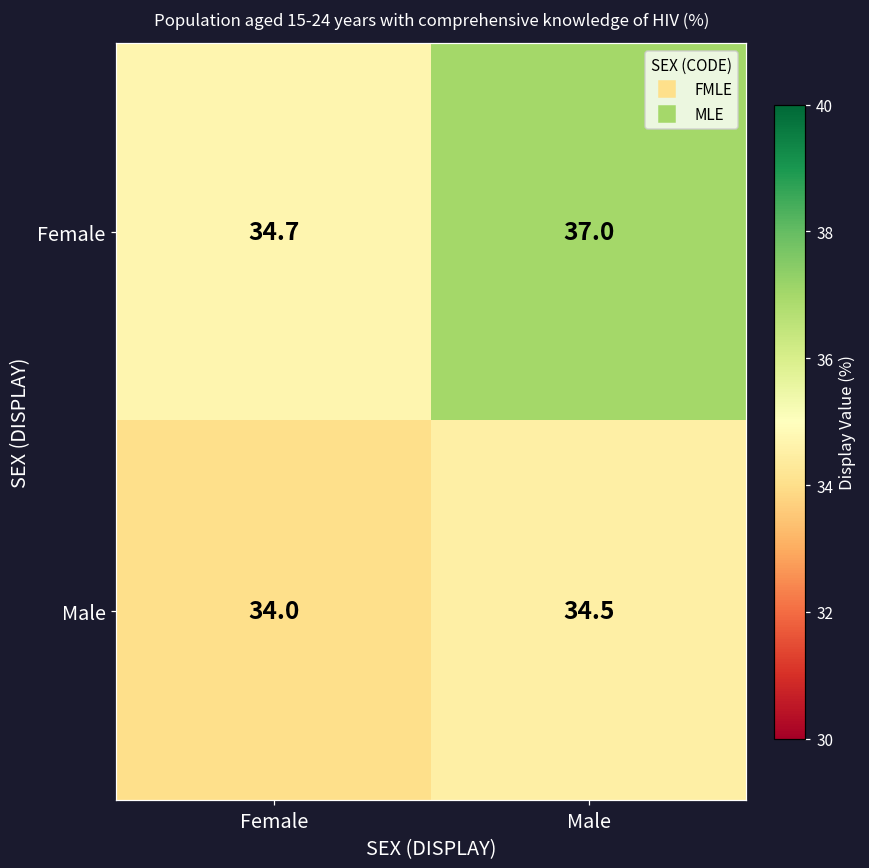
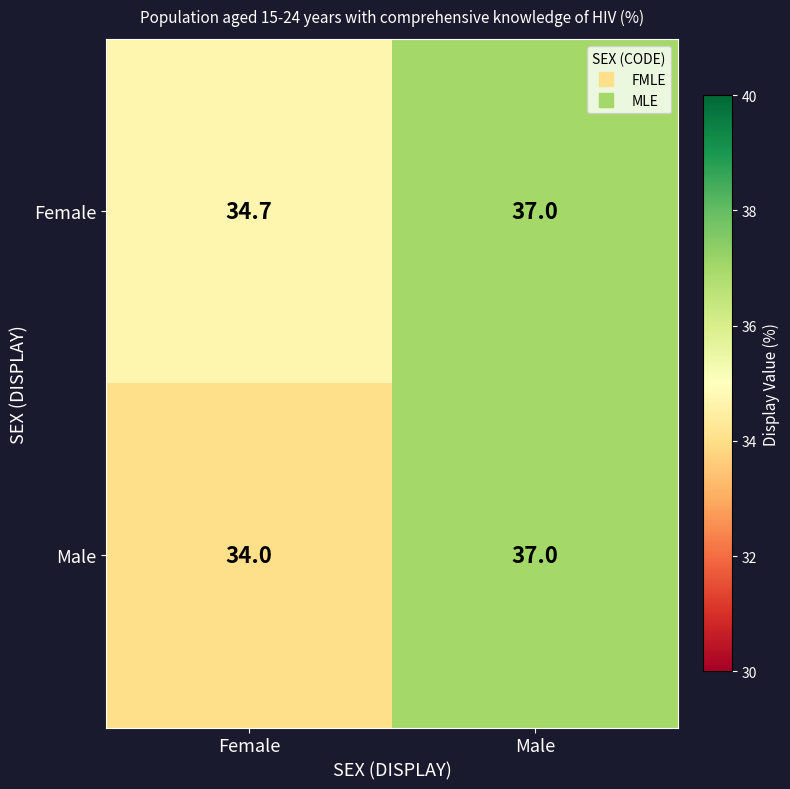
Male, Male: 34.5 -> 37.0
